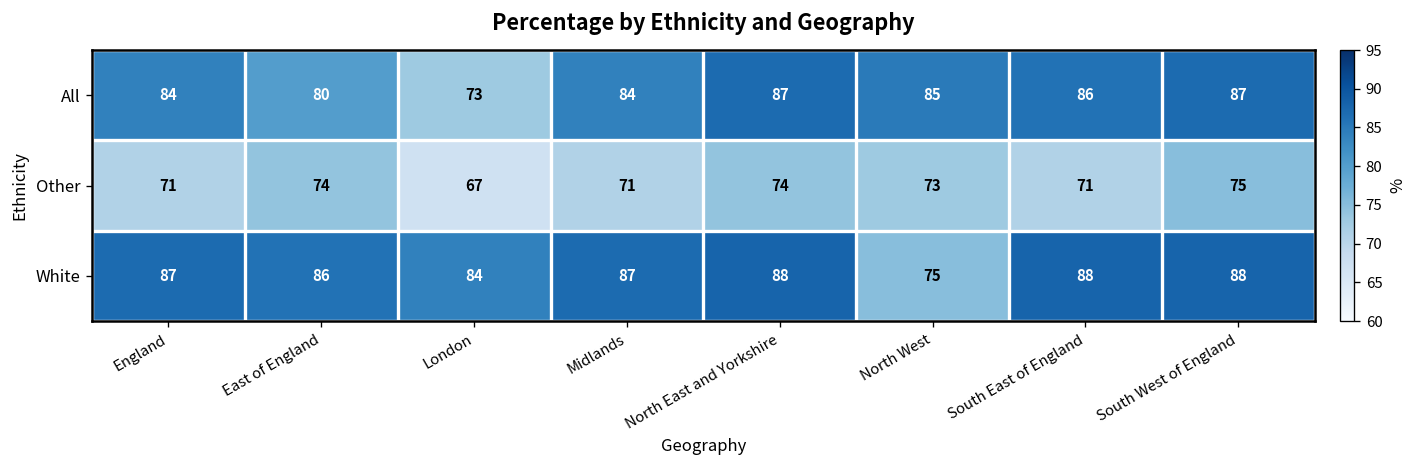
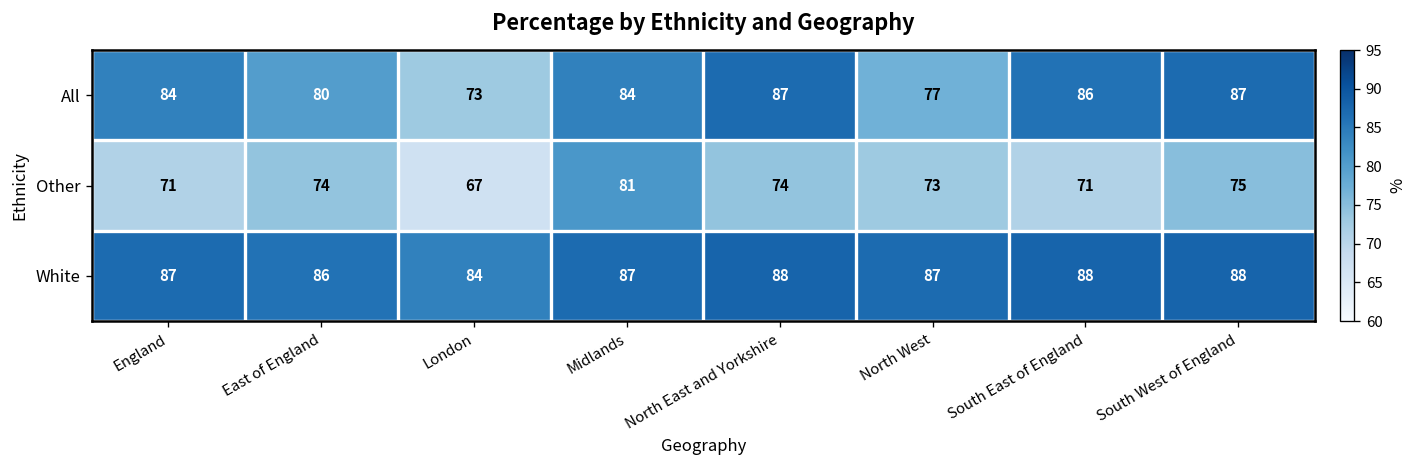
All, North West: 85 -> 77
Other, Midlands: 71 -> 81
White, North West: 75 -> 87
